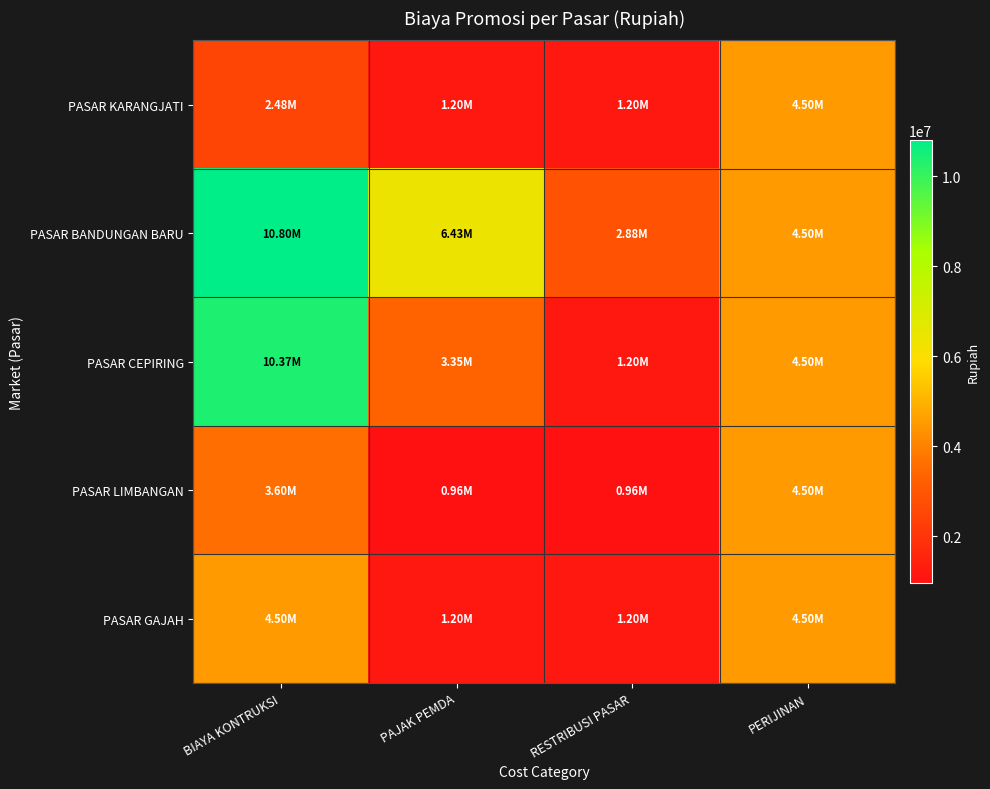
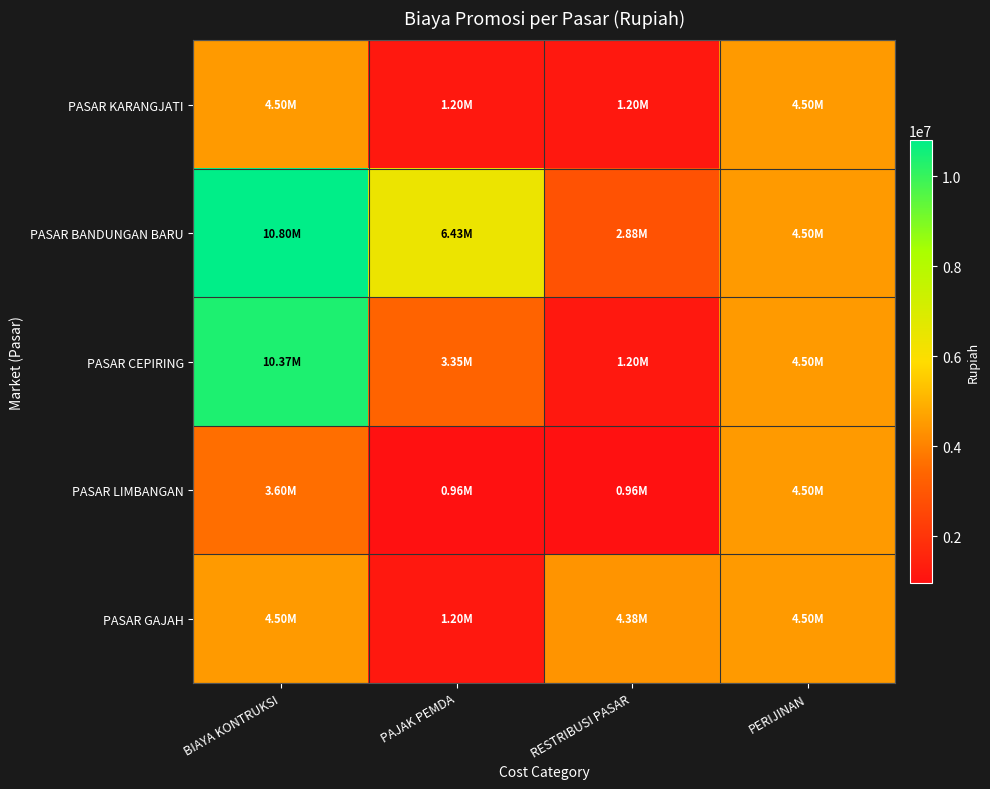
PASAR KARANGJATI, BIAYA KONTRUKSI: 2.48M -> 4.50M
PASAR GAJAH, RESTRIBUSI PASAR: 1.20M -> 4.38M
